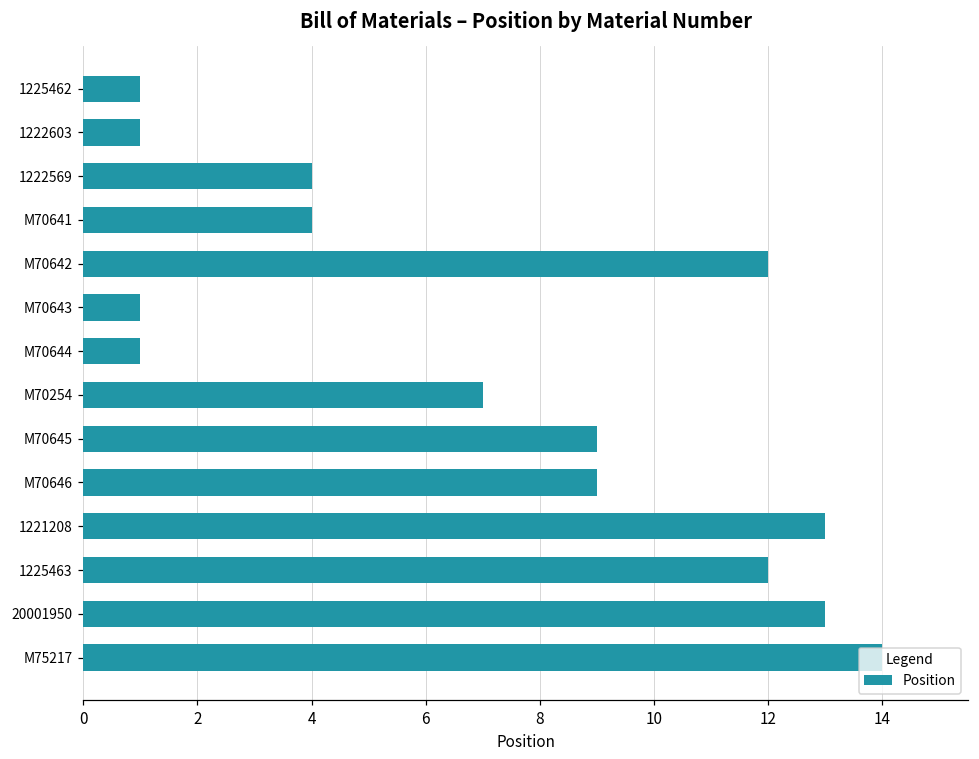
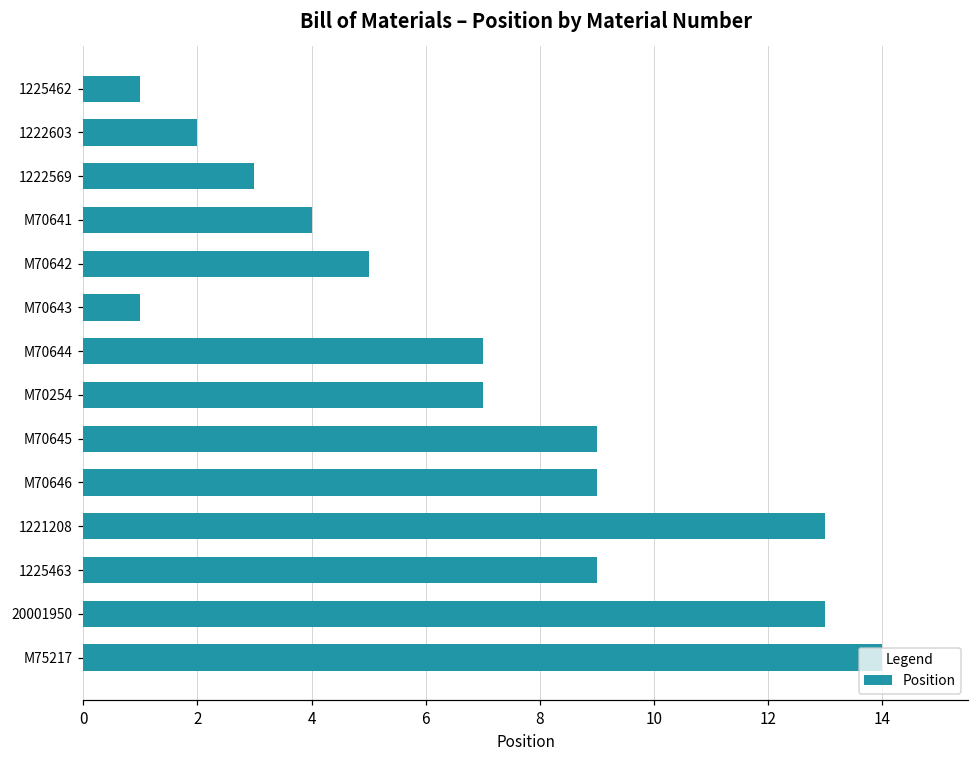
1222603: 1 -> 2
1222569: 4 -> 3
M70642: 12 -> 5
M70644: 1 -> 7
1225463: 12 -> 9
